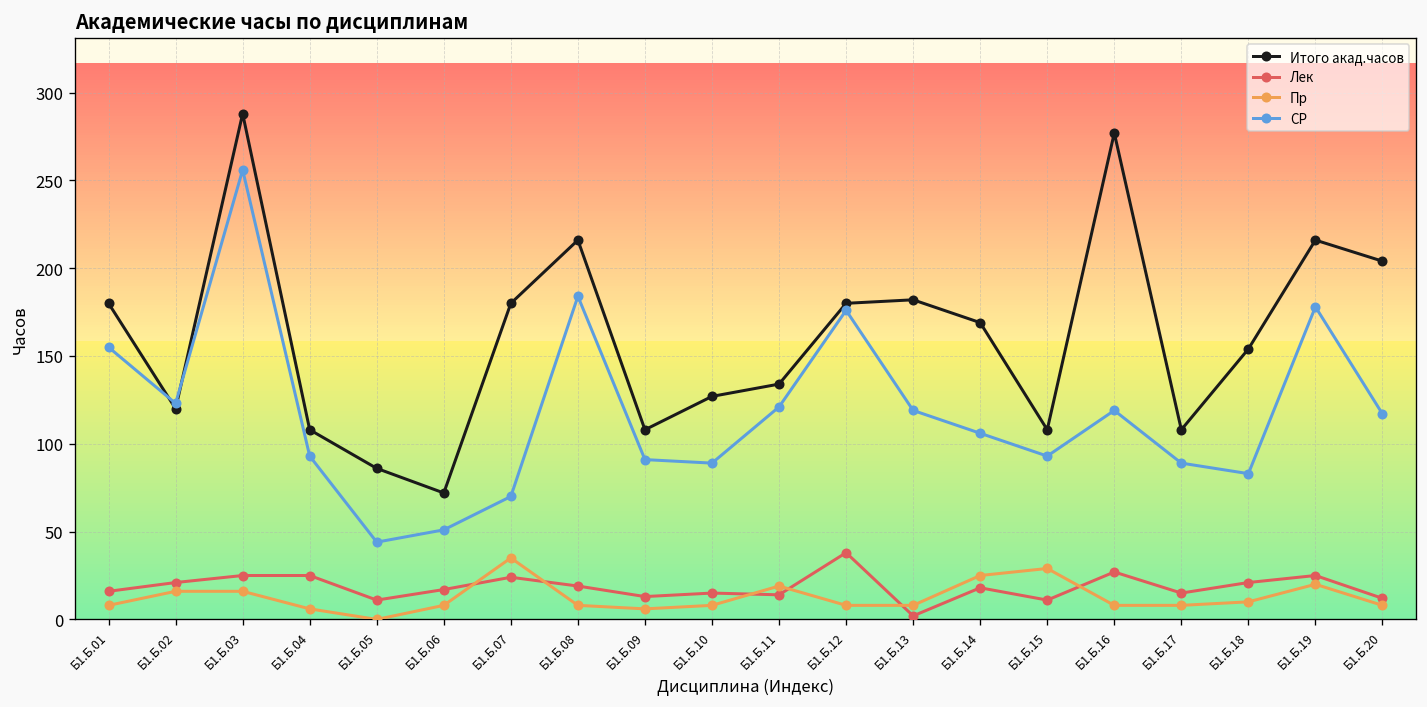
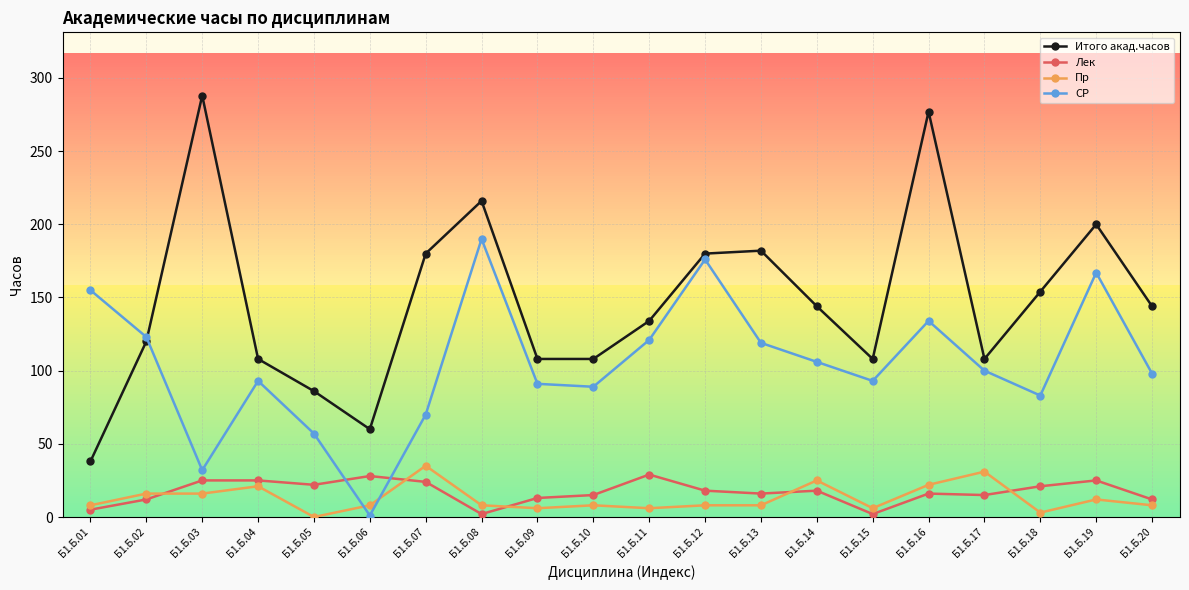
Итого акад.часов, Б1.Б.01: 180 -> 38
Лек, Б1.Б.01: 16 -> 5
Лек, Б1.Б.02: 21 -> 12
СР, Б1.Б.03: 256 -> 32
Пр, Б1.Б.04: 6 -> 21
Лек, Б1.Б.05: 11 -> 22
СР, Б1.Б.05: 44 -> 57
Итого акад.часов, Б1.Б.06: 72 -> 60
Лек, Б1.Б.06: 17 -> 28
СР, Б1.Б.06: 51 -> 1
Лек, Б1.Б.08: 19 -> 2
СР, Б1.Б.08: 184 -> 190
Итого акад.часов, Б1.Б.10: 127 -> 108
Лек, Б1.Б.11: 14 -> 29
Пр, Б1.Б.11: 19 -> 6
Лек, Б1.Б.12: 38 -> 18
Лек, Б1.Б.13: 2 -> 16
Итого акад.часов, Б1.Б.14: 169 -> 144
Лек, Б1.Б.15: 11 -> 2
Пр, Б1.Б.15: 29 -> 6
Лек, Б1.Б.16: 27 -> 16
Пр, Б1.Б.16: 8 -> 22
СР, Б1.Б.16: 119 -> 134
Пр, Б1.Б.17: 8 -> 31
СР, Б1.Б.17: 89 -> 100
Пр, Б1.Б.18: 10 -> 3
Итого акад.часов, Б1.Б.19: 216 -> 200
Пр, Б1.Б.19: 20 -> 12
СР, Б1.Б.19: 178 -> 167
Итого акад.часов, Б1.Б.20: 204 -> 144
СР, Б1.Б.20: 117 -> 98
